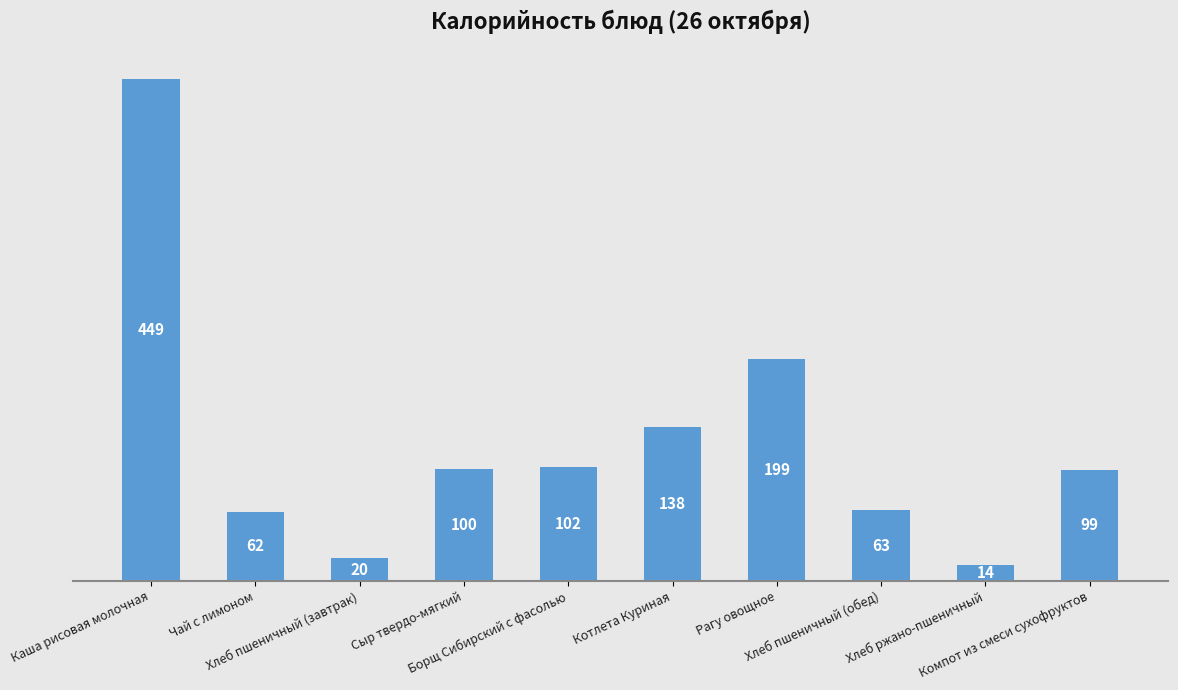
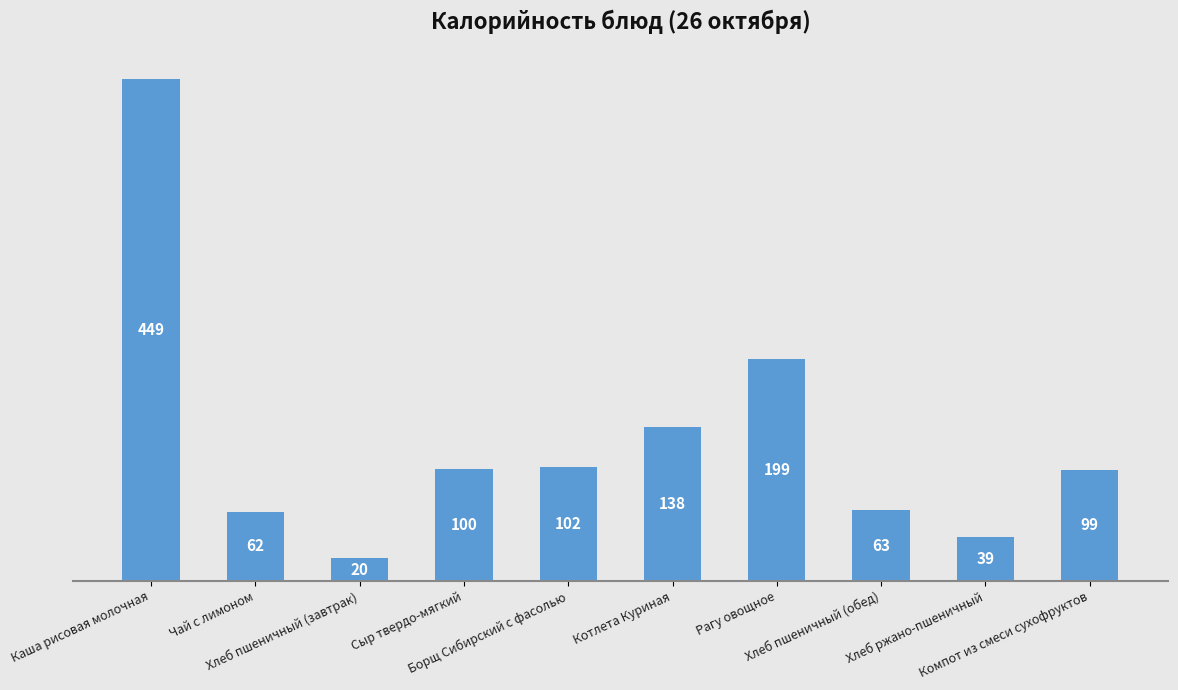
Хлеб ржано-пшеничный: 14 -> 39
